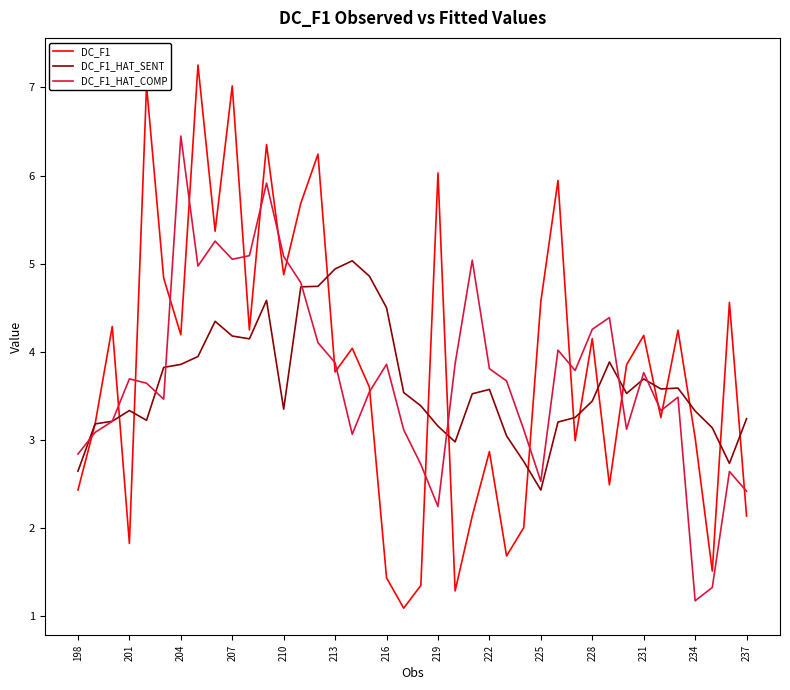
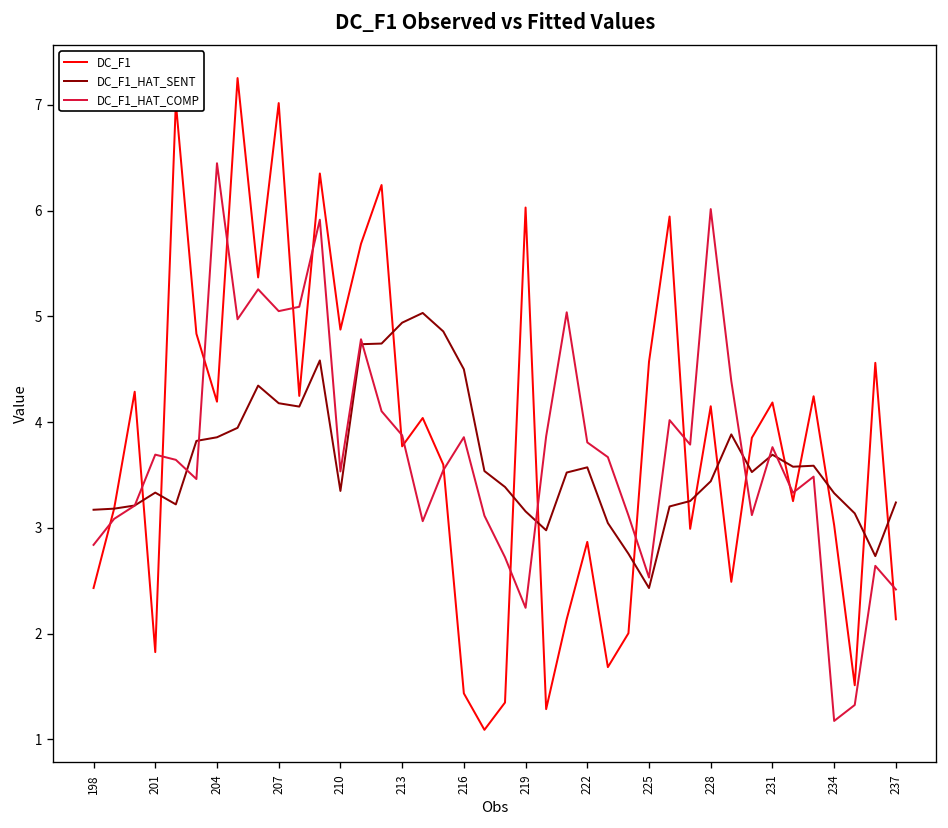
DC_F1_HAT_SENT, 198: 2.6 -> 3.2
DC_F1_HAT_COMP, 210: 5.1 -> 3.5
DC_F1_HAT_COMP, 228: 4.3 -> 6.0
